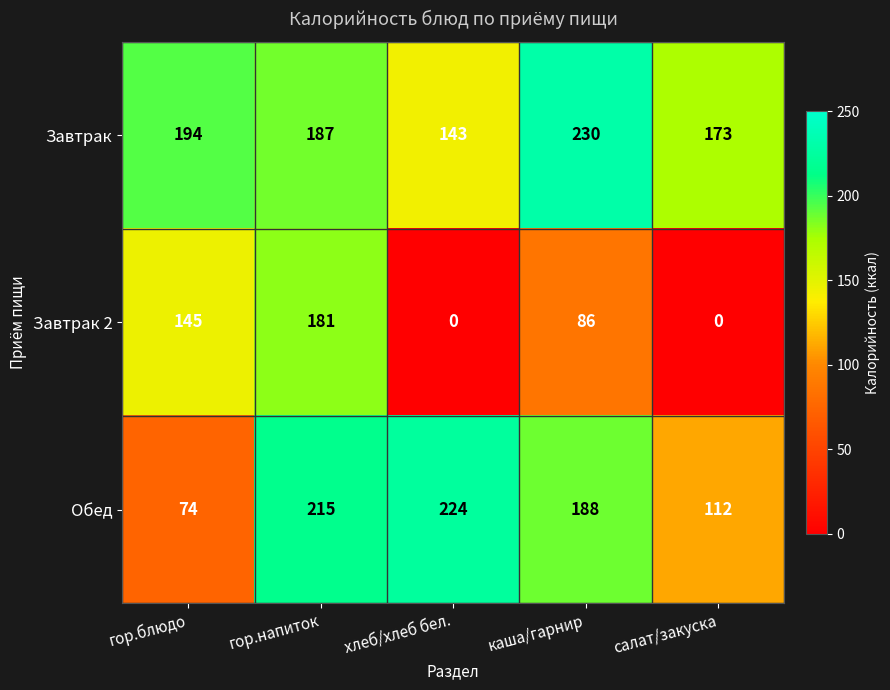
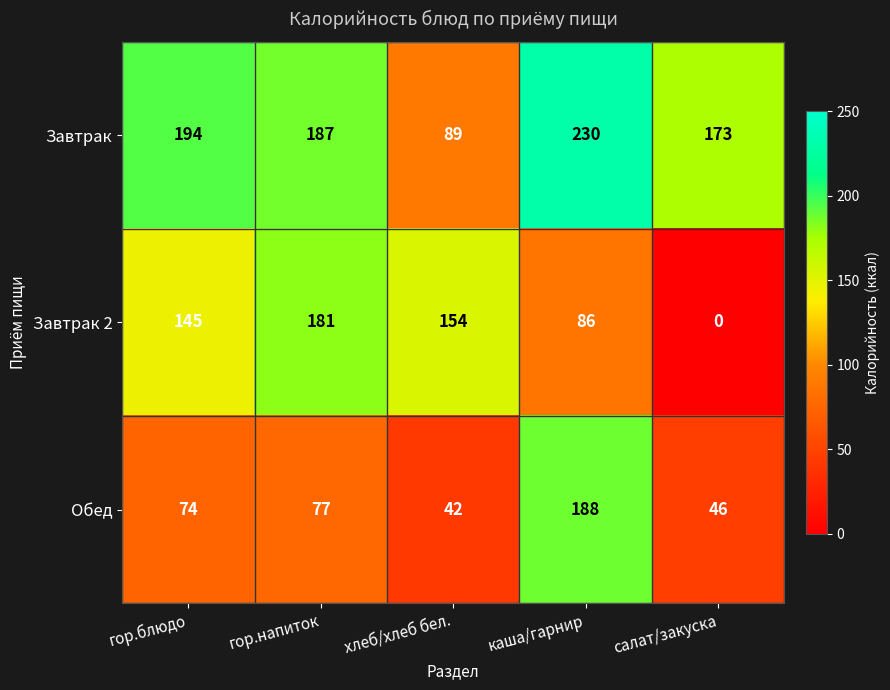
Завтрак, хлеб/хлеб бел.: 143 -> 89
Завтрак 2, хлеб/хлеб бел.: 0 -> 154
Обед, гор.напиток: 215 -> 77
Обед, хлеб/хлеб бел.: 224 -> 42
Обед, салат/закуска: 112 -> 46
